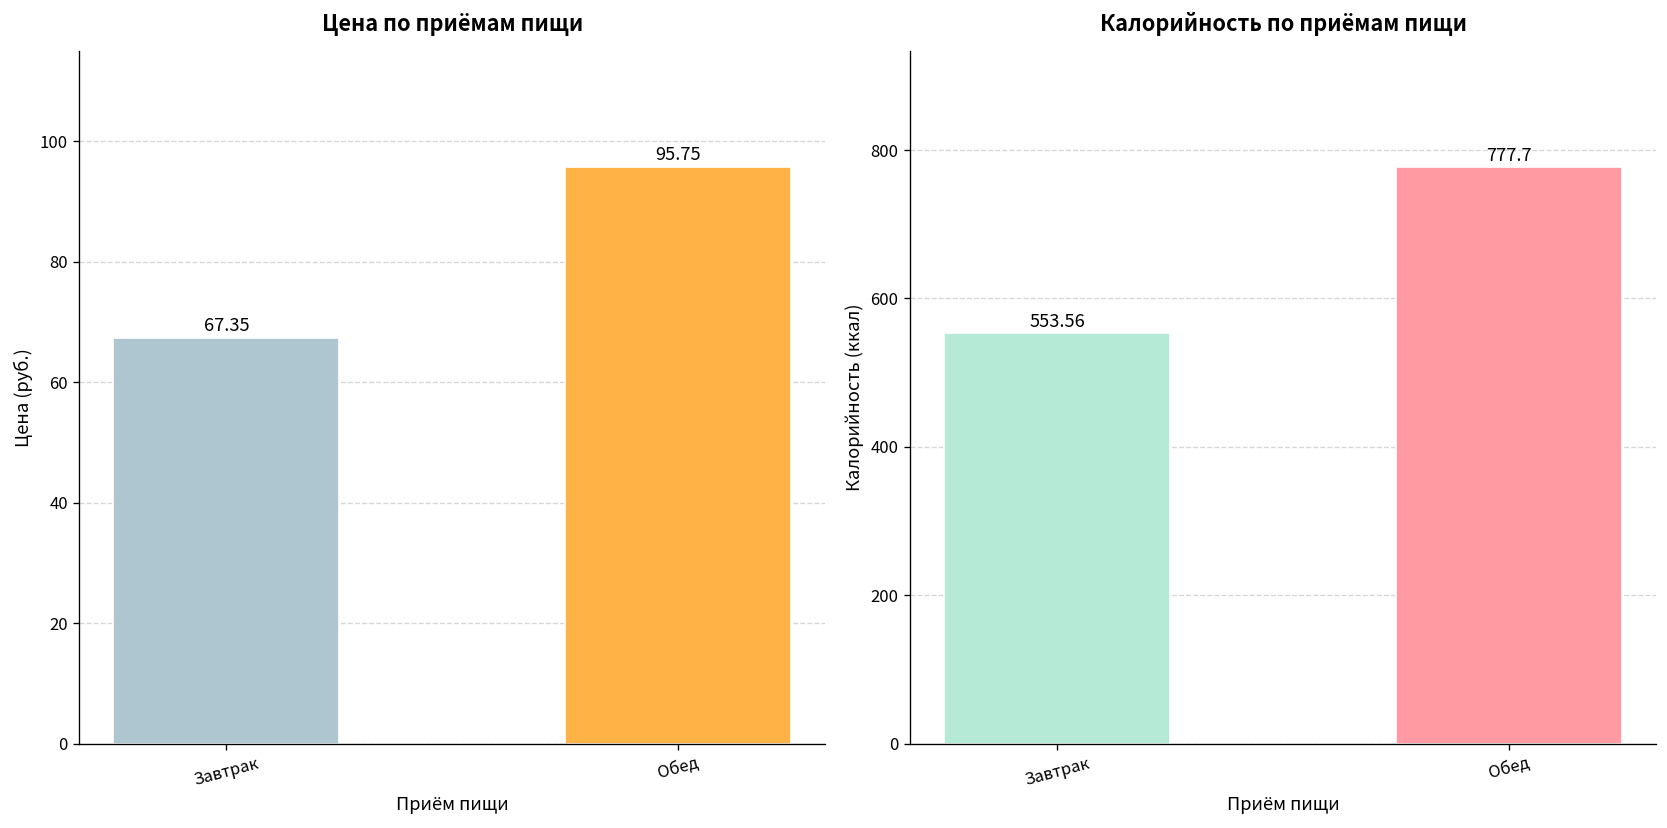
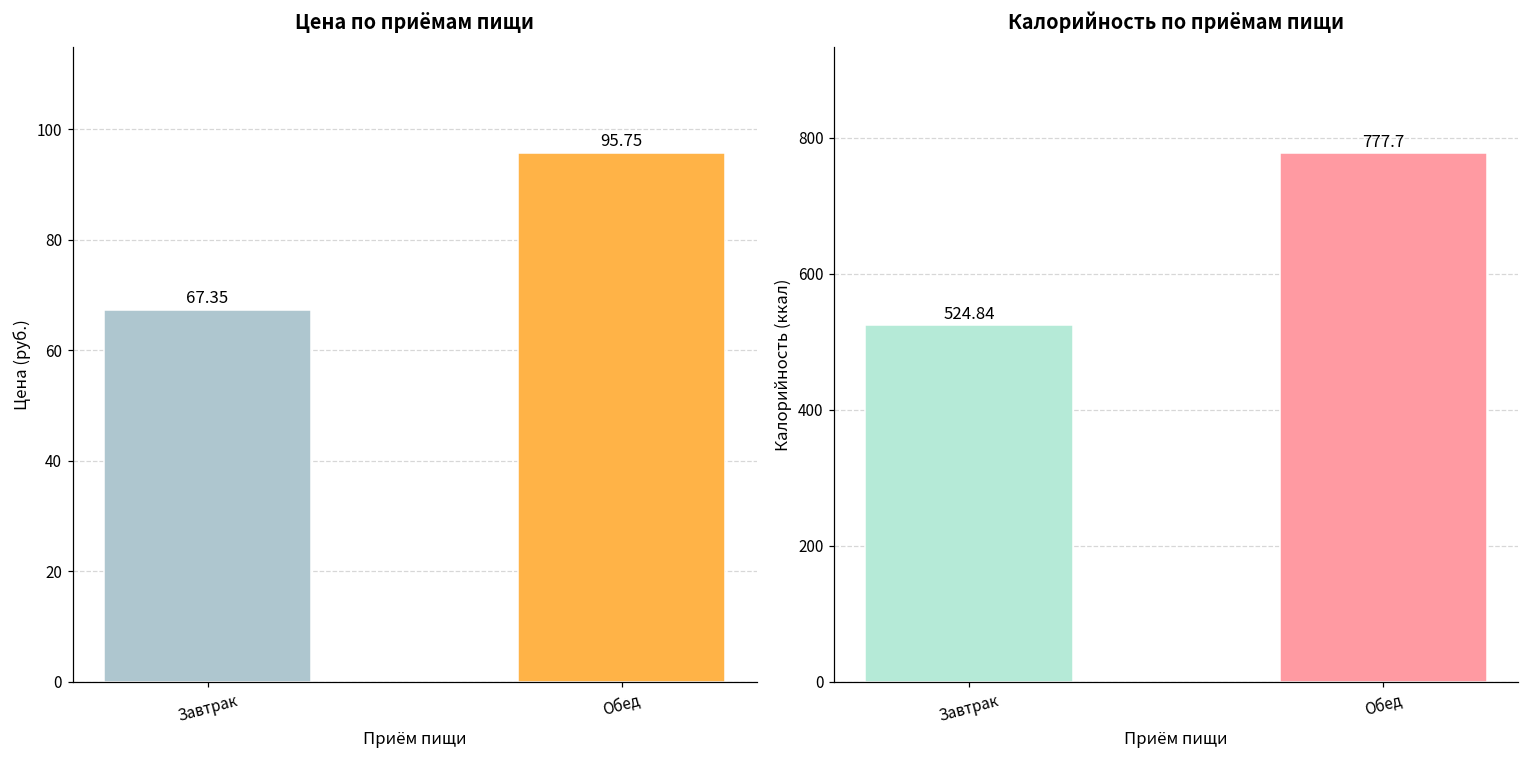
Калорийность по приёмам пищи, Завтрак: 553.56 -> 524.84
